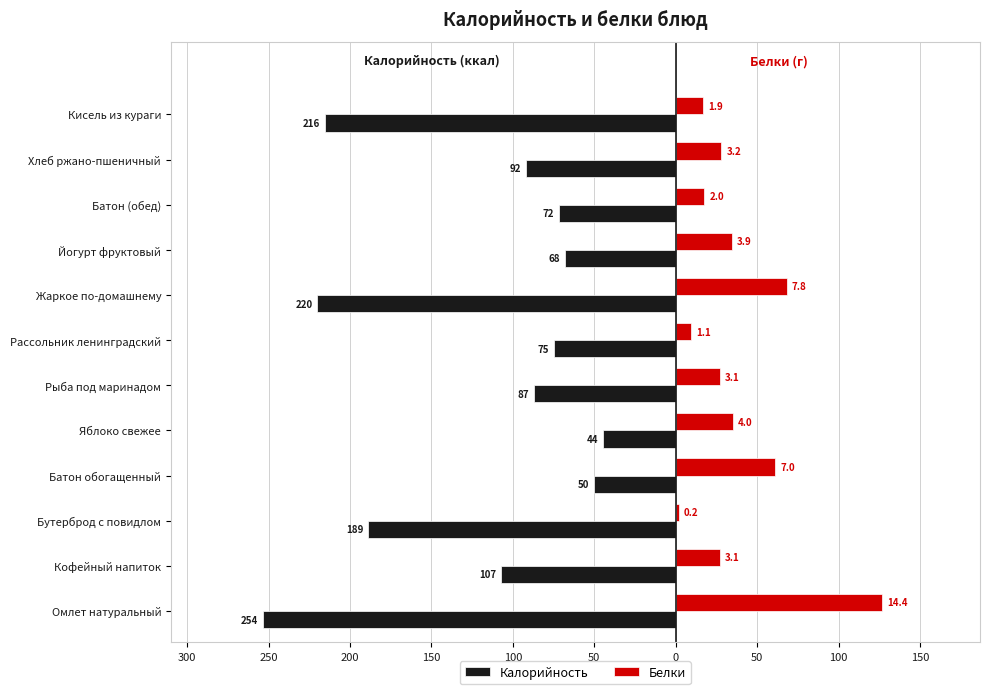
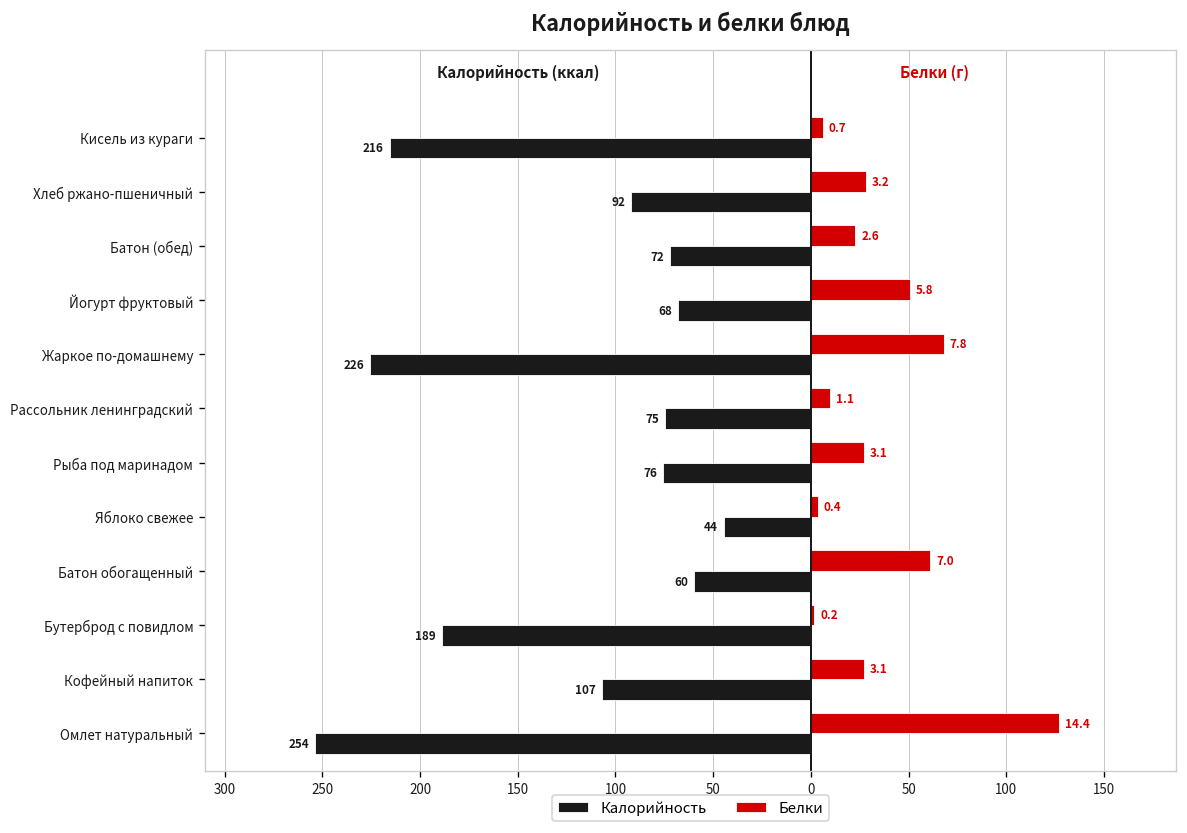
Белки, Кисель из кураги: 1.9 -> 0.7
Белки, Батон (обед): 2.0 -> 2.6
Белки, Йогурт фруктовый: 3.9 -> 5.8
Калорийность, Жаркое по-домашнему: 220 -> 226
Калорийность, Рыба под маринадом: 87 -> 76
Белки, Яблоко свежее: 4.0 -> 0.4
Калорийность, Батон обогащенный: 50 -> 60
